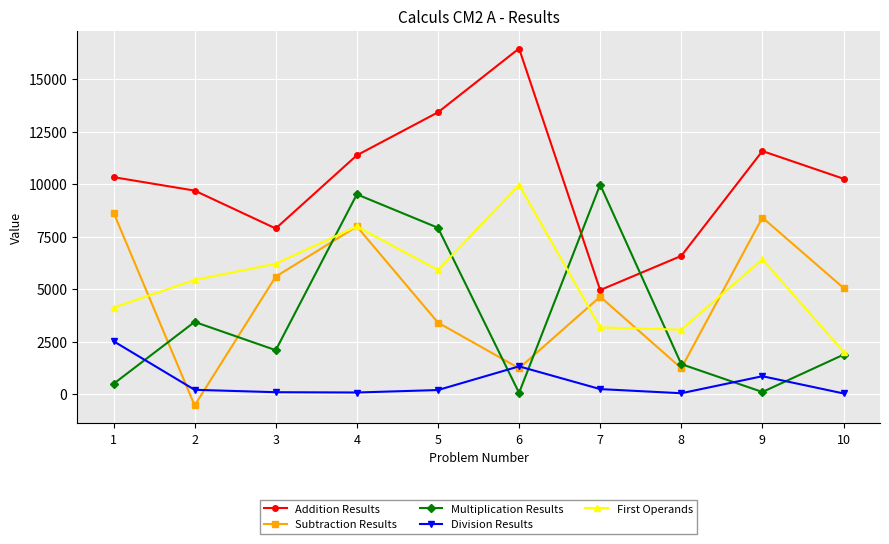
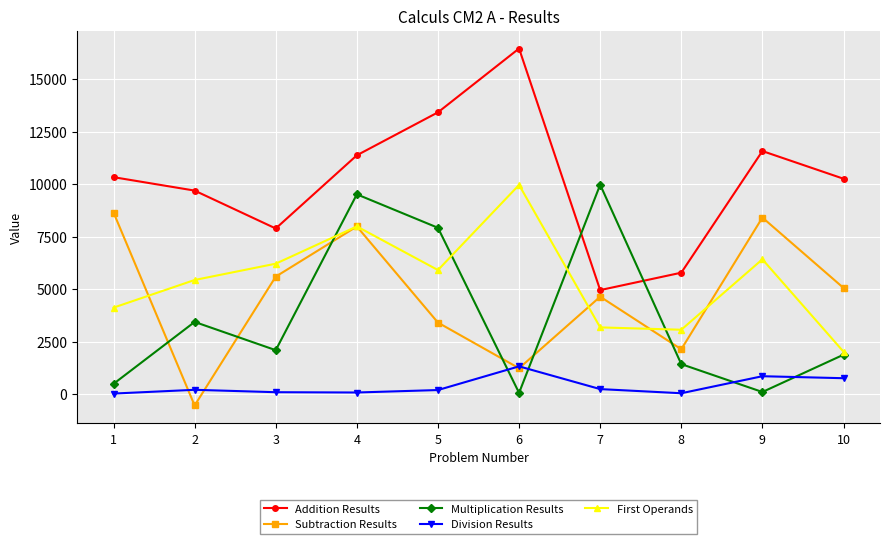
Division Results, 1: 2500 -> 0
Addition Results, 8: 6600 -> 5800
Subtraction Results, 8: 1200 -> 2100
Division Results, 10: 0 -> 800
